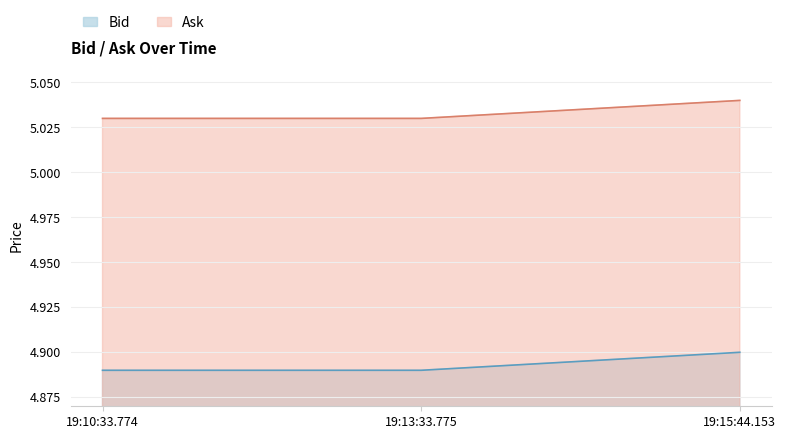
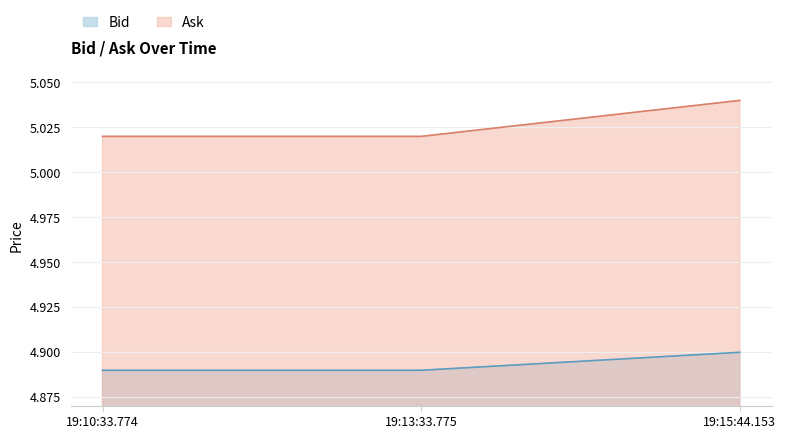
Ask, 19:10:33.774: 5.03 -> 5.02
Ask, 19:13:33.775: 5.03 -> 5.02
